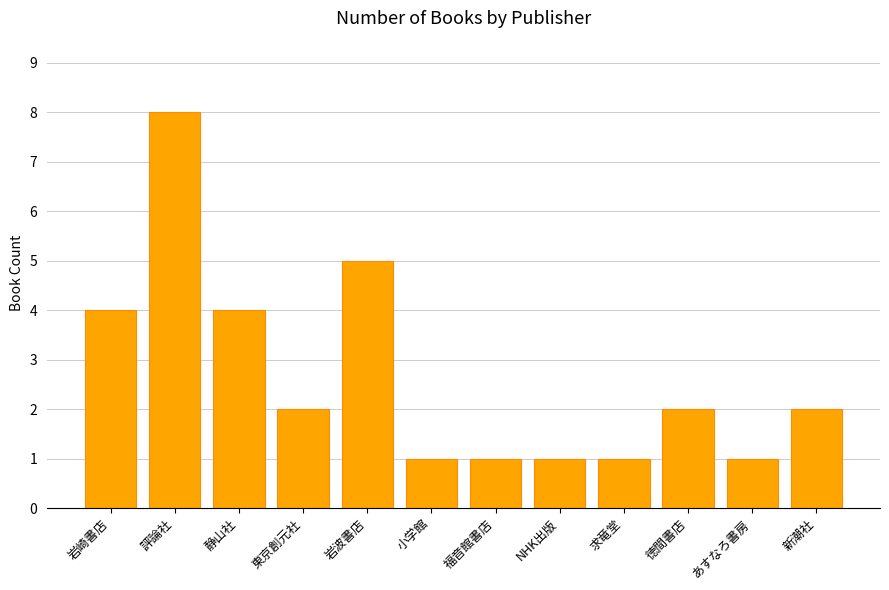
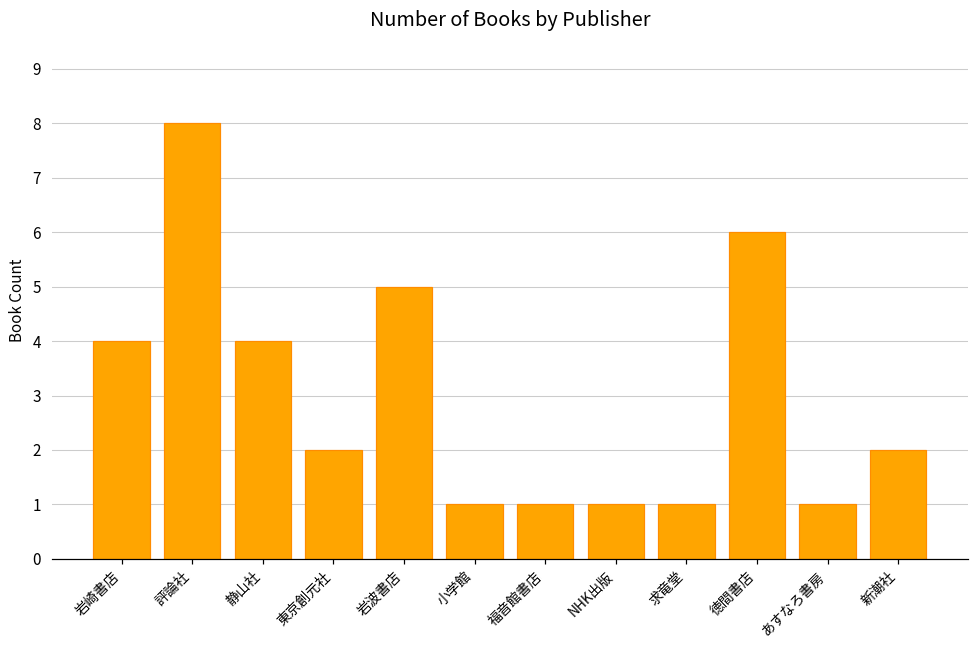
徳間書店: 2 -> 6
